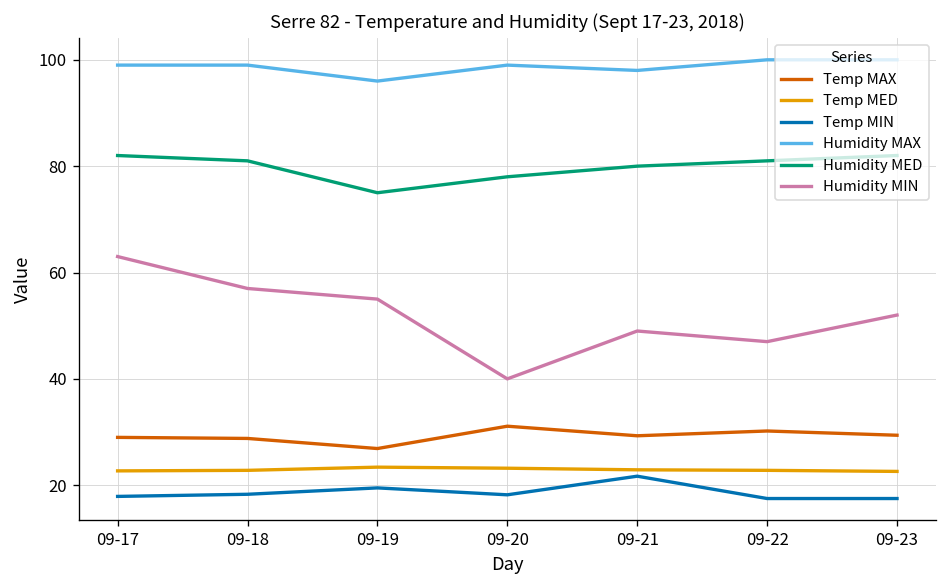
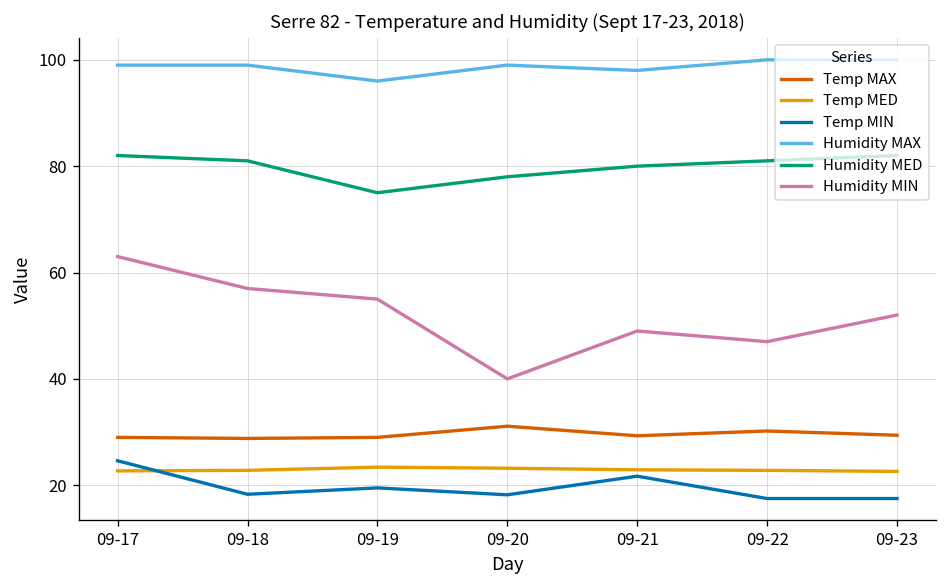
Temp MIN, 09-17: 18 -> 25
Temp MAX, 09-19: 27 -> 29
